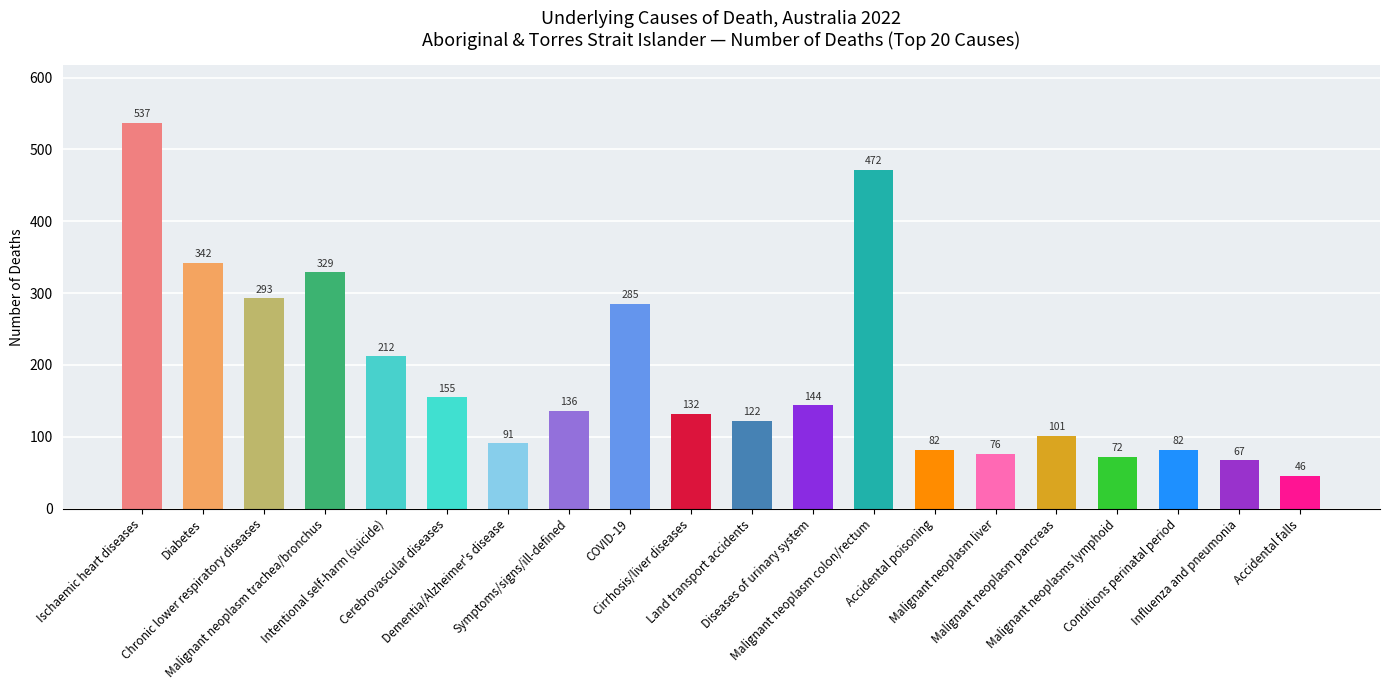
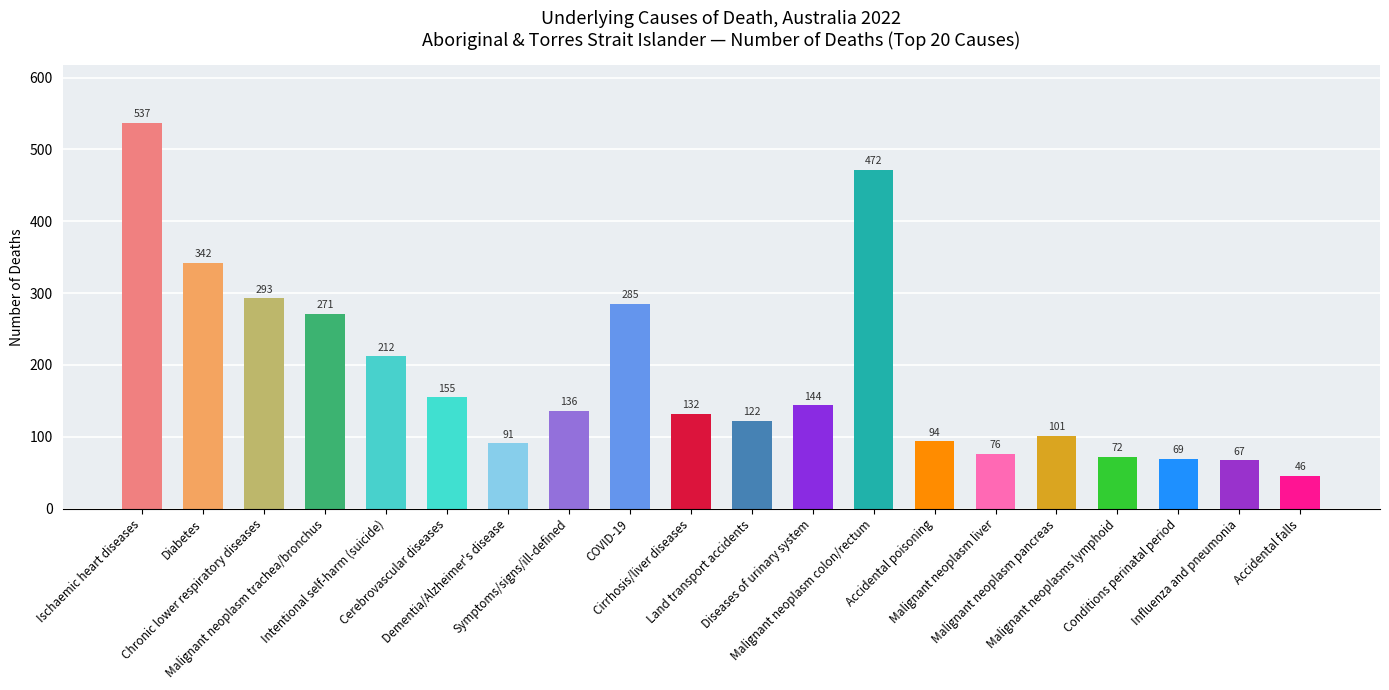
Malignant neoplasm trachea/bronchus: 329 -> 271
Accidental poisoning: 82 -> 94
Conditions perinatal period: 82 -> 69
